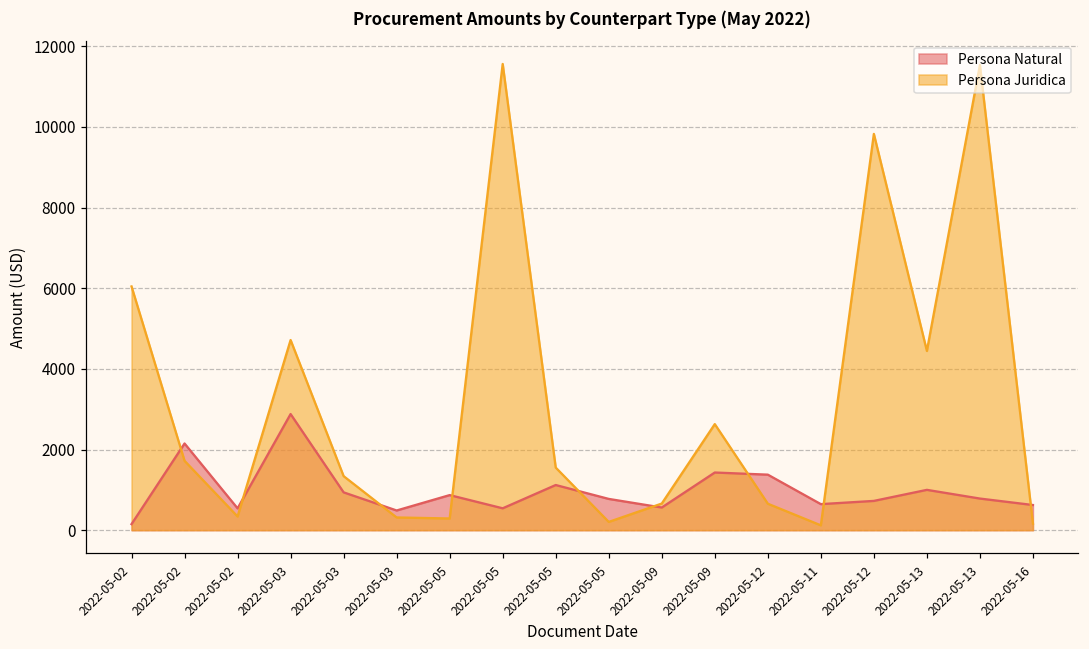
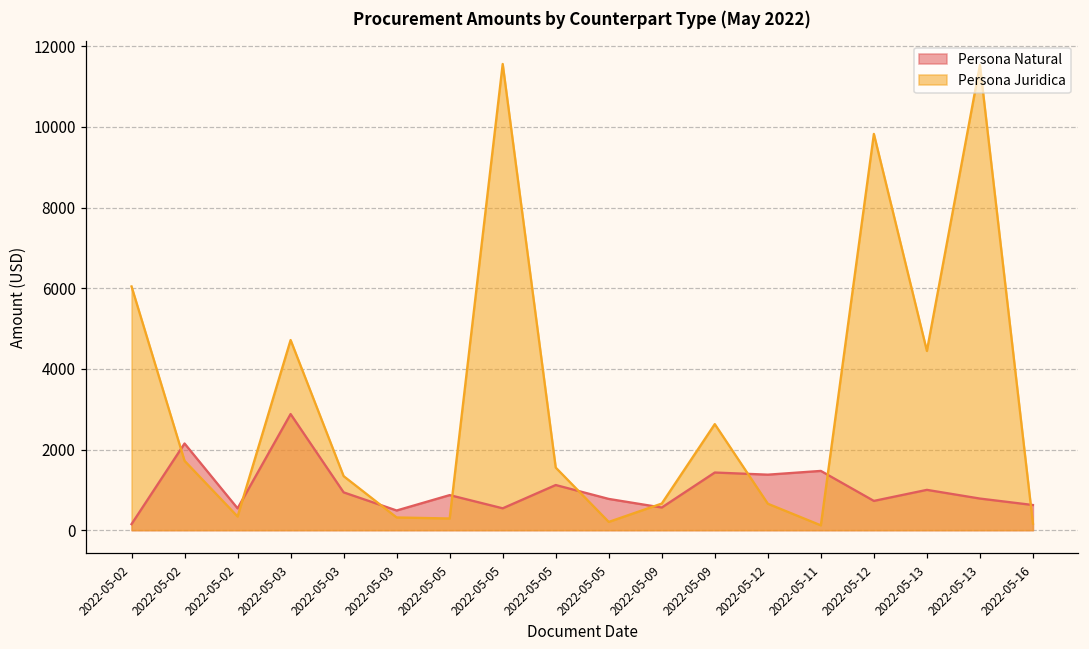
Persona Natural, 2022-05-11: 600 -> 1500
